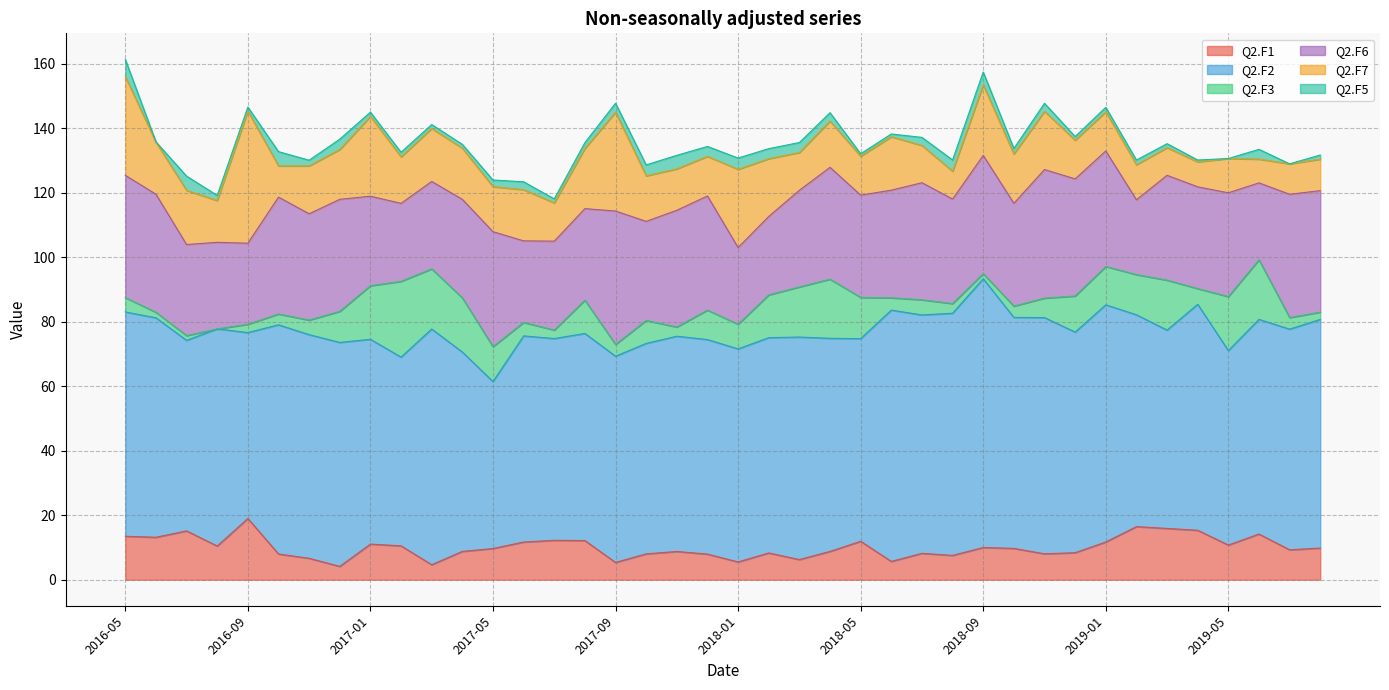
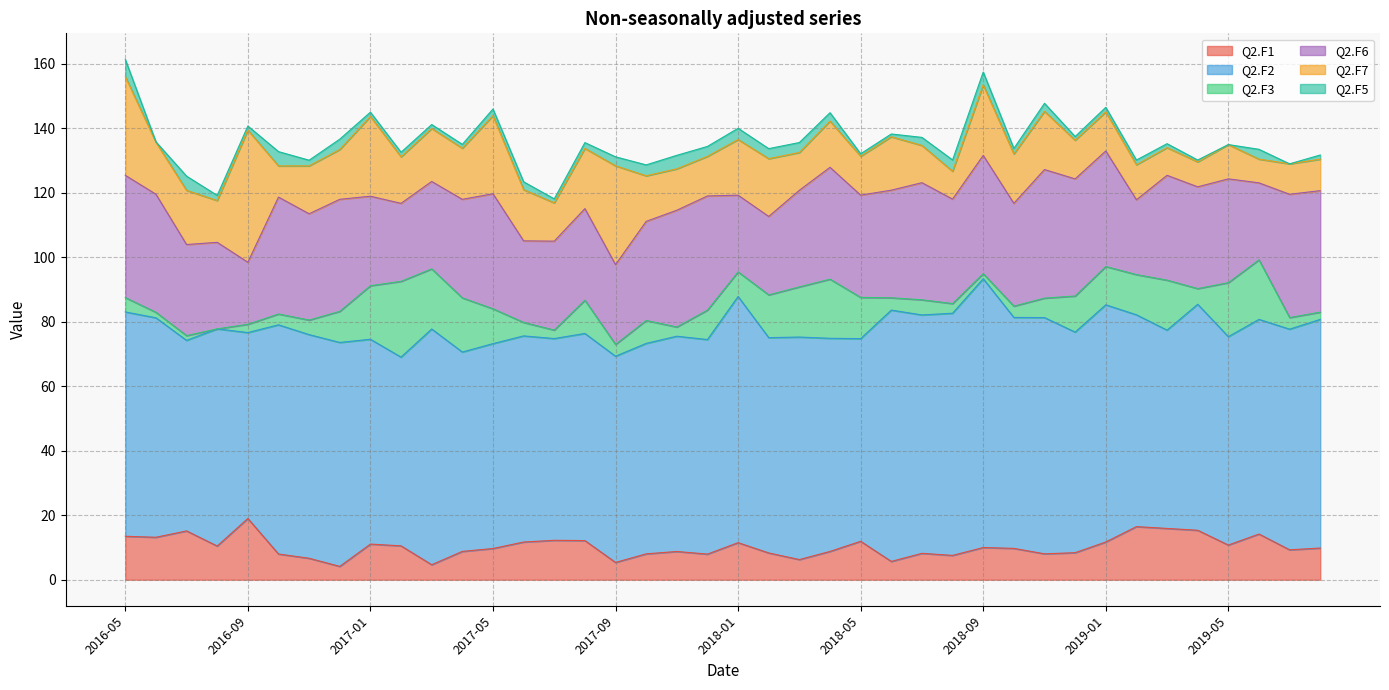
Q2.F6, 2016-09: 25 -> 19
Q2.F2, 2017-05: 52 -> 64
Q2.F7, 2017-05: 14 -> 24
Q2.F6, 2017-09: 41 -> 25
Q2.F1, 2018-01: 6 -> 11
Q2.F2, 2018-01: 66 -> 76
Q2.F7, 2018-01: 24 -> 17
Q2.F2, 2019-05: 60 -> 65
